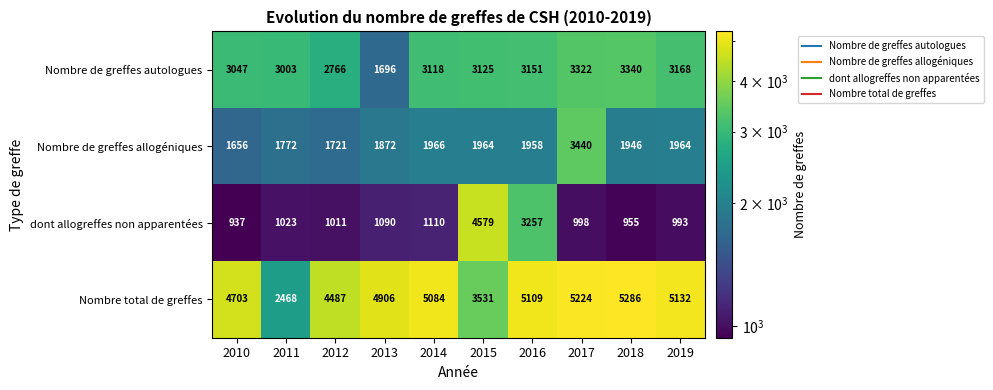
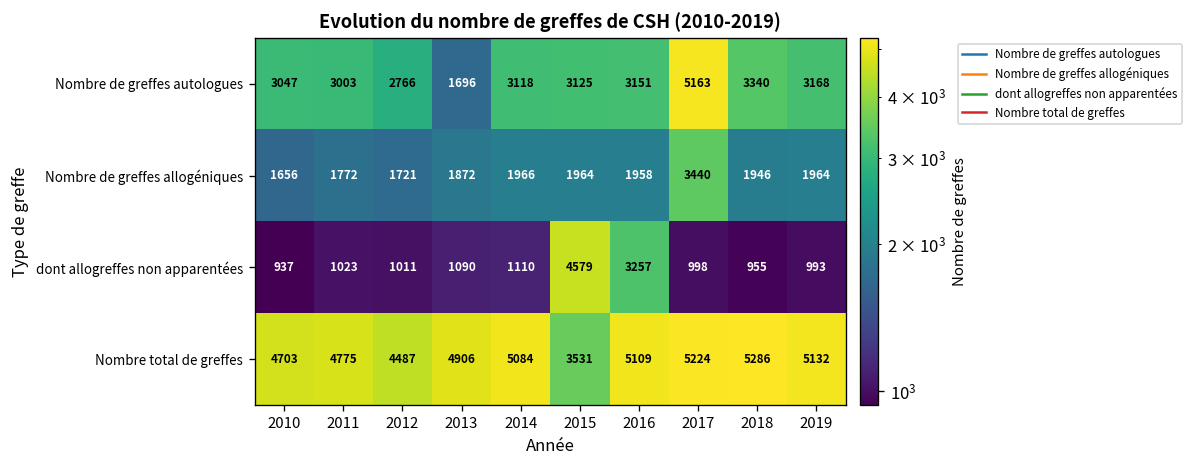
Nombre de greffes autologues, 2017: 3322 -> 5163
Nombre total de greffes, 2011: 2468 -> 4775
